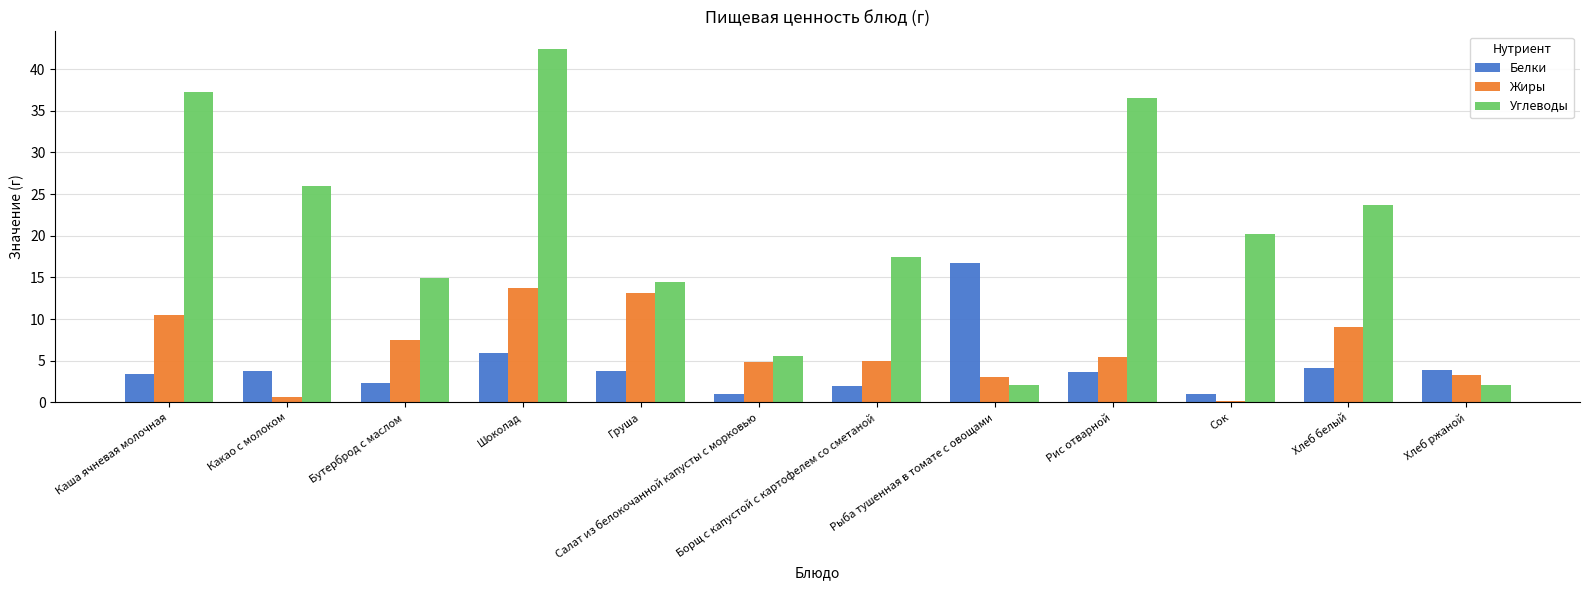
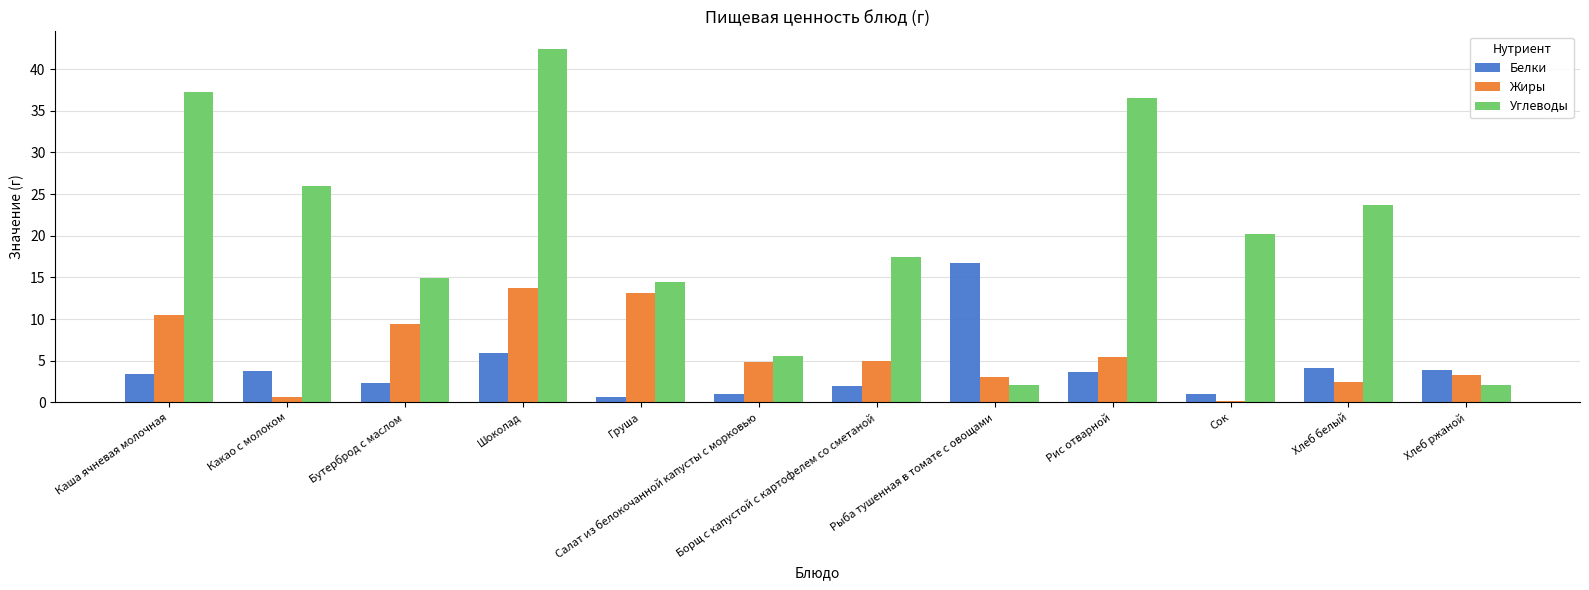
Жиры, Бутерброд с маслом: 7 -> 9
Белки, Груша: 4 -> 1
Жиры, Хлеб белый: 9 -> 2
